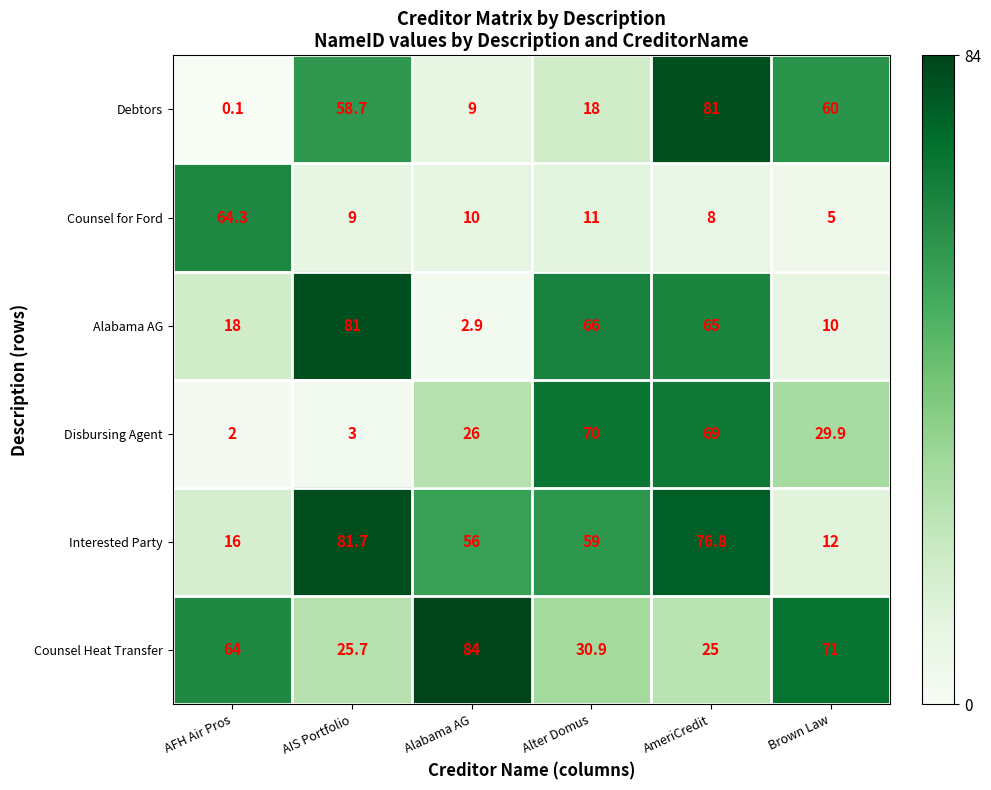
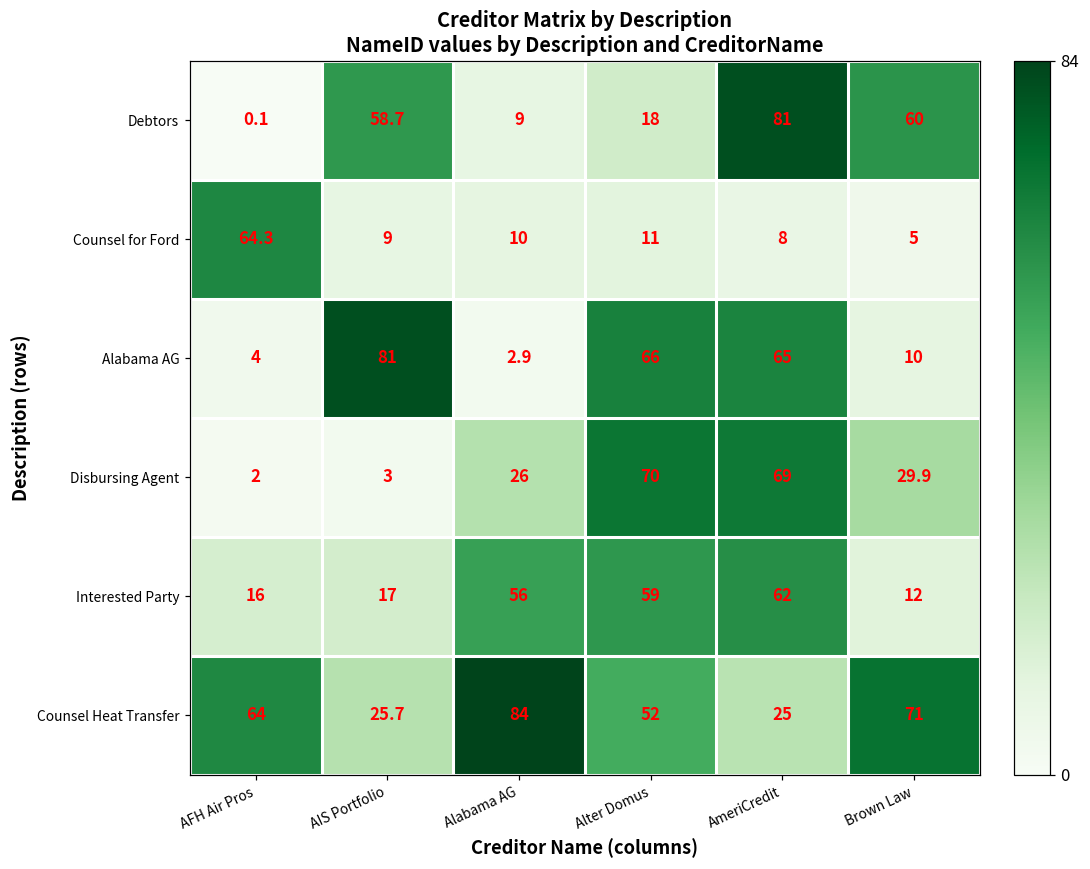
Alabama AG, AFH Air Pros: 18 -> 4
Interested Party, AIS Portfolio: 81.7 -> 17
Interested Party, AmeriCredit: 76.8 -> 62
Counsel Heat Transfer, Alter Domus: 30.9 -> 52
